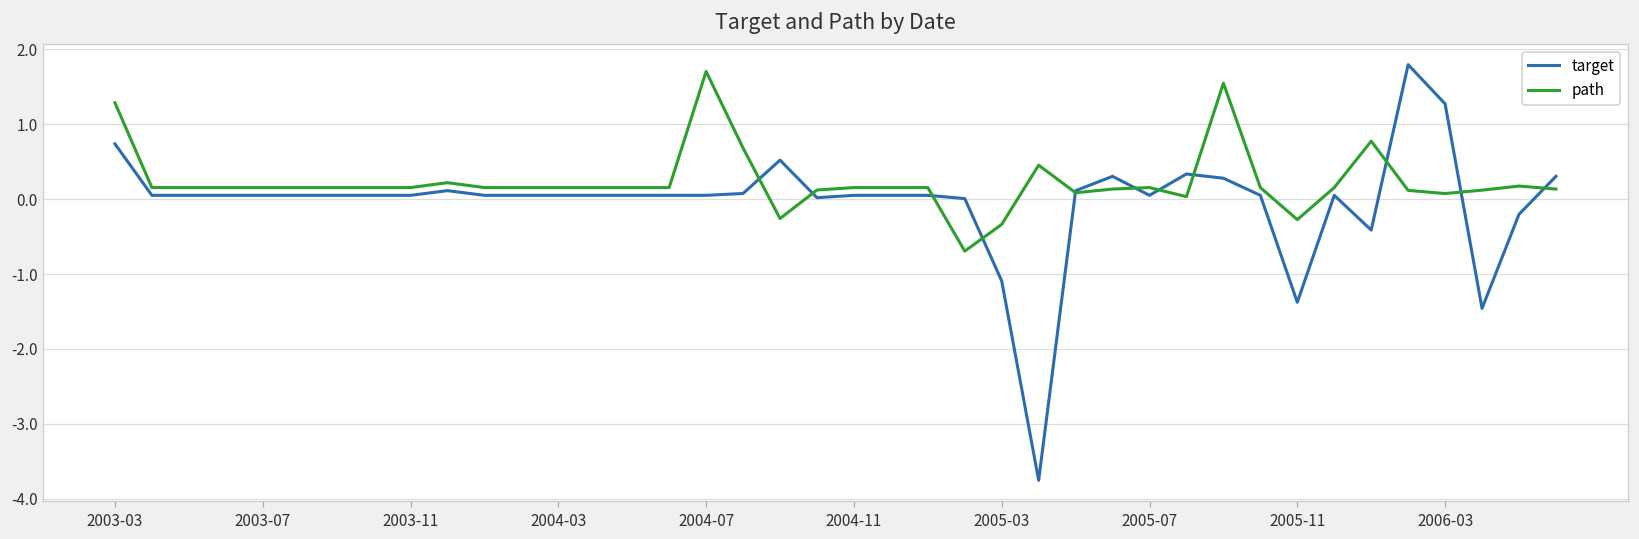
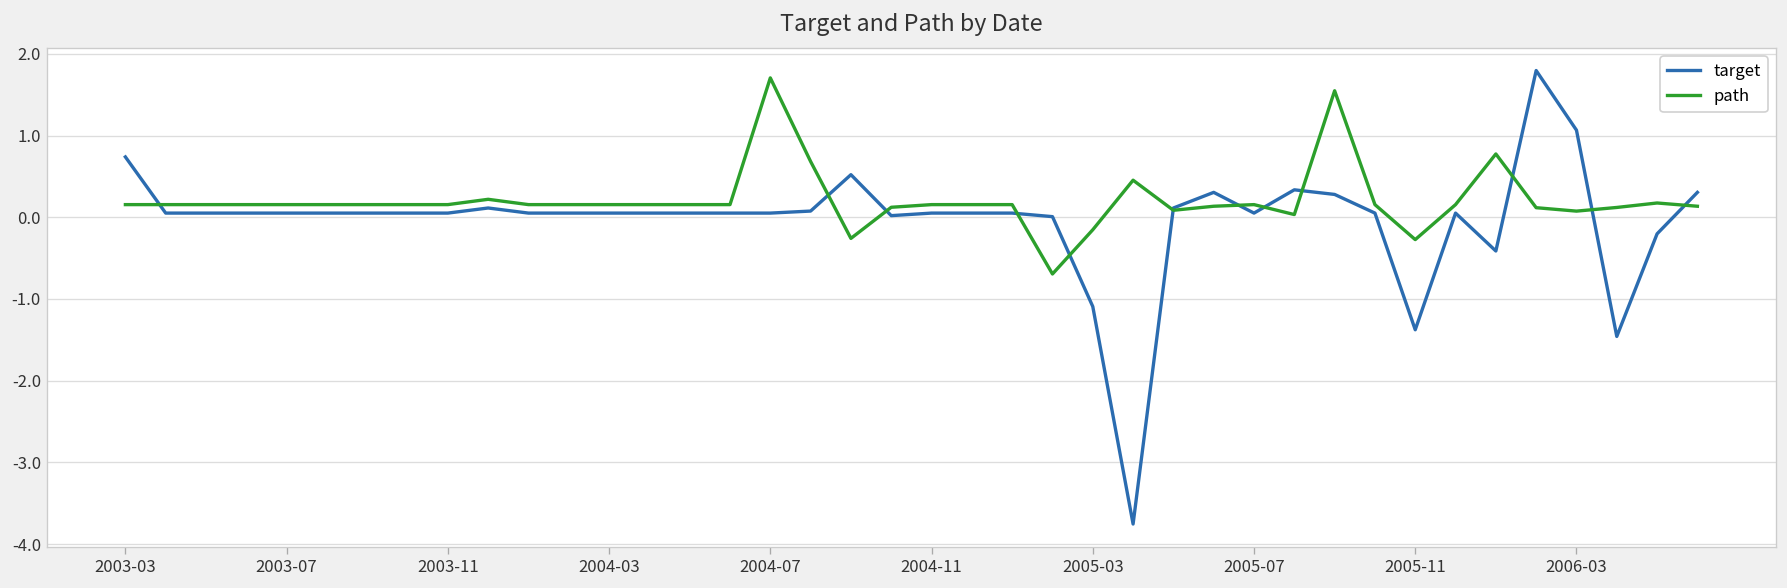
path, 2003-03: 1.3 -> 0.2
path, 2005-03: -0.3 -> -0.2
target, 2006-03: 1.3 -> 1.1
